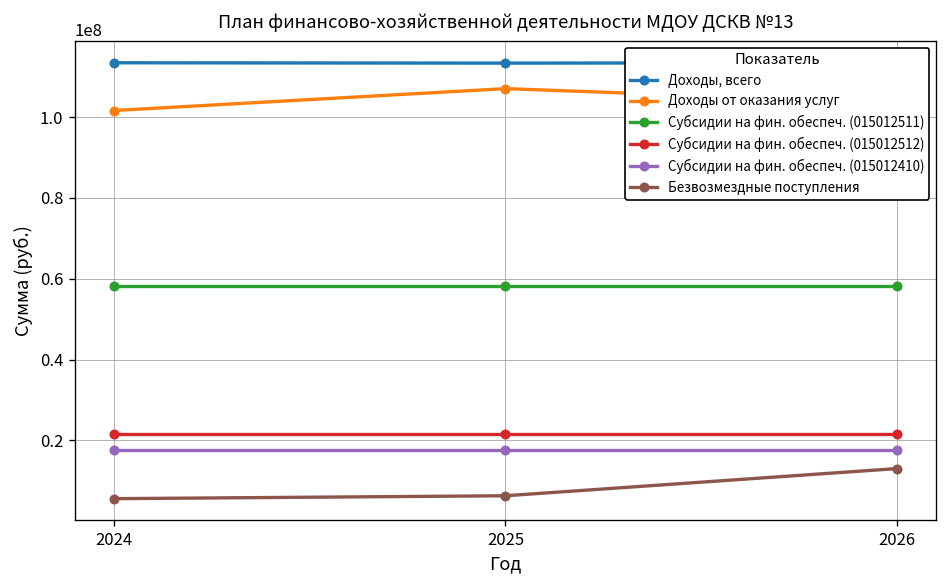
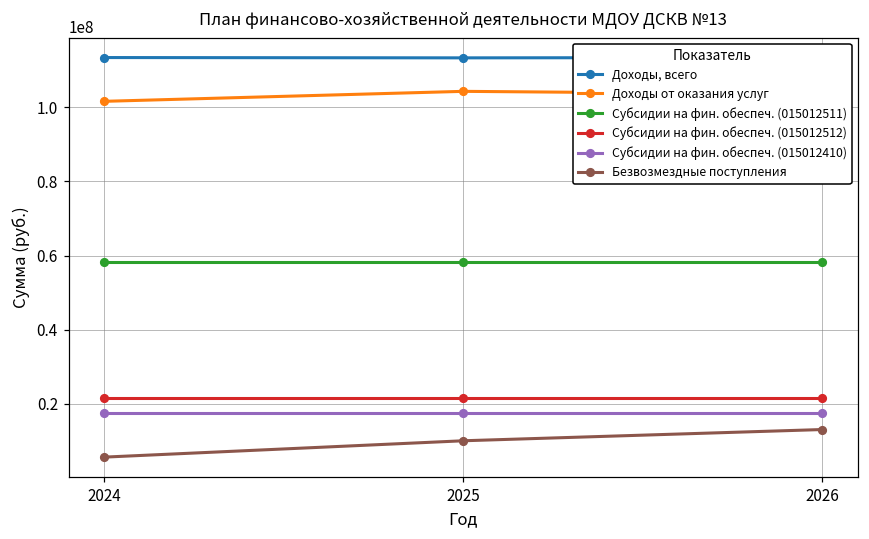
Доходы от оказания услуг, 2025: 107000000 -> 104000000
Безвозмездные поступления, 2025: 6000000 -> 10000000
